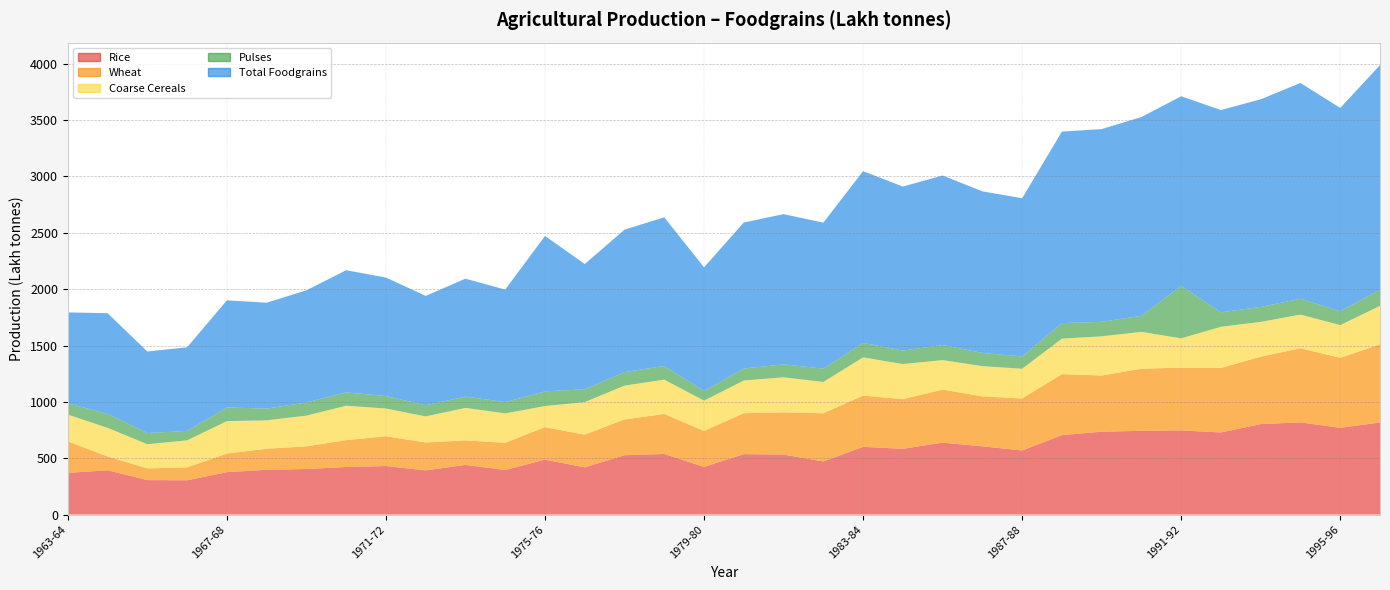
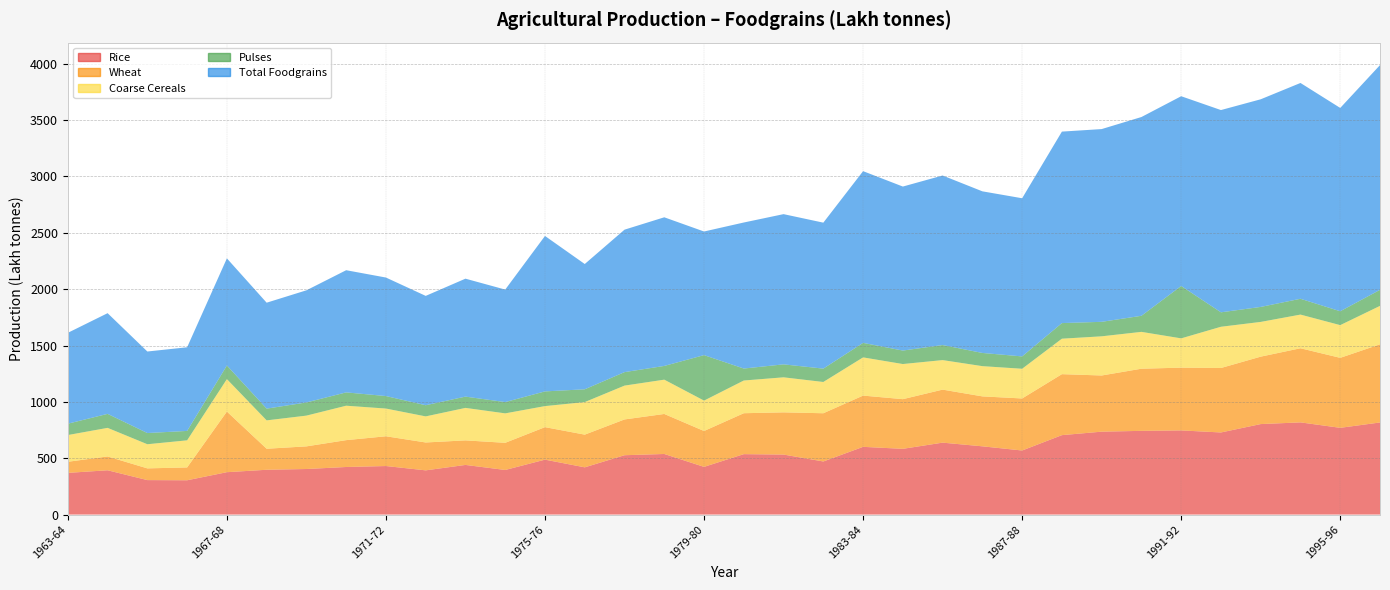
Wheat, 1963-64: 280 -> 100
Wheat, 1967-68: 170 -> 540
Pulses, 1979-80: 90 -> 400
